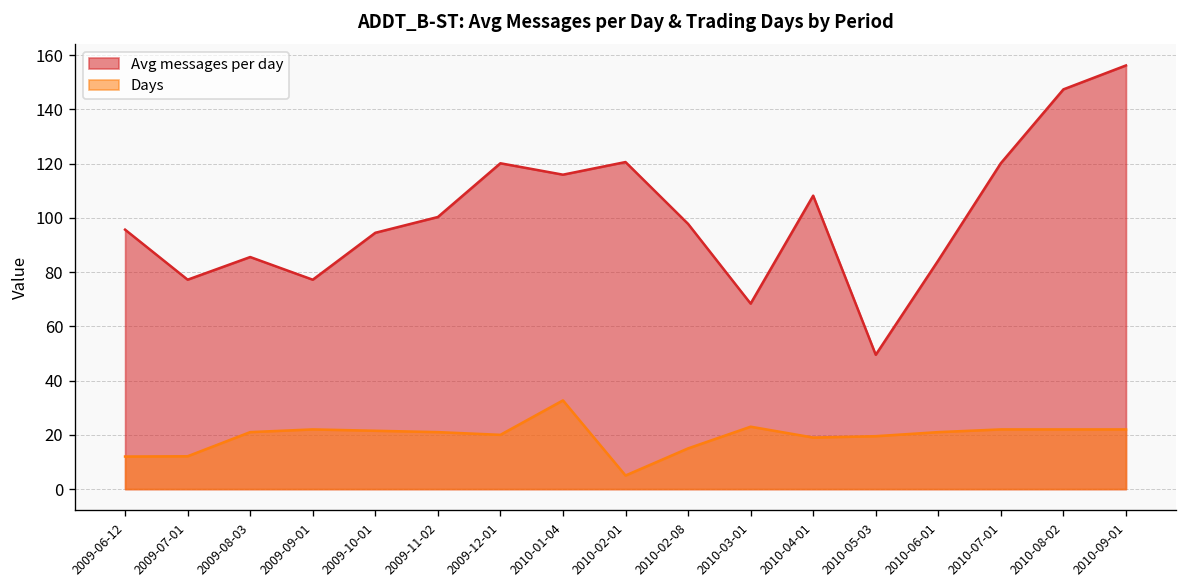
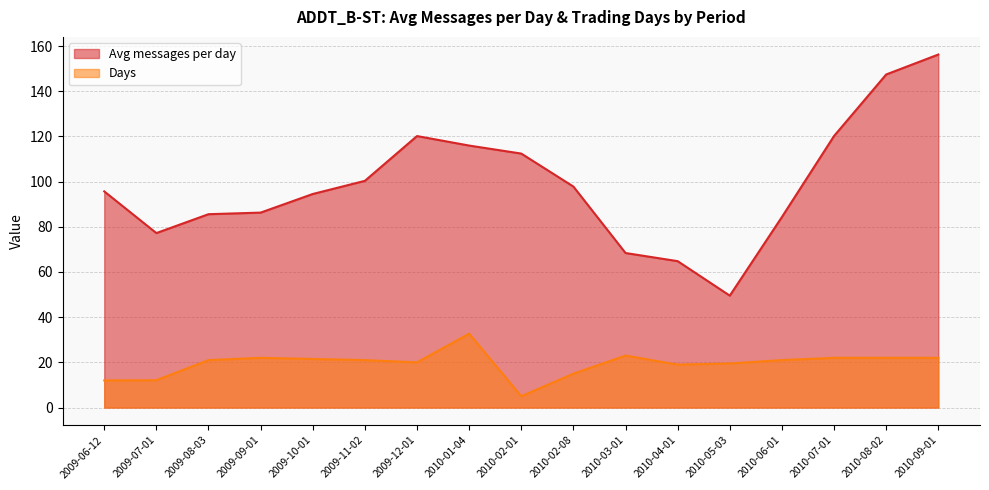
Avg messages per day, 2009-09-01: 77 -> 86
Avg messages per day, 2010-02-01: 121 -> 112
Avg messages per day, 2010-04-01: 108 -> 65
